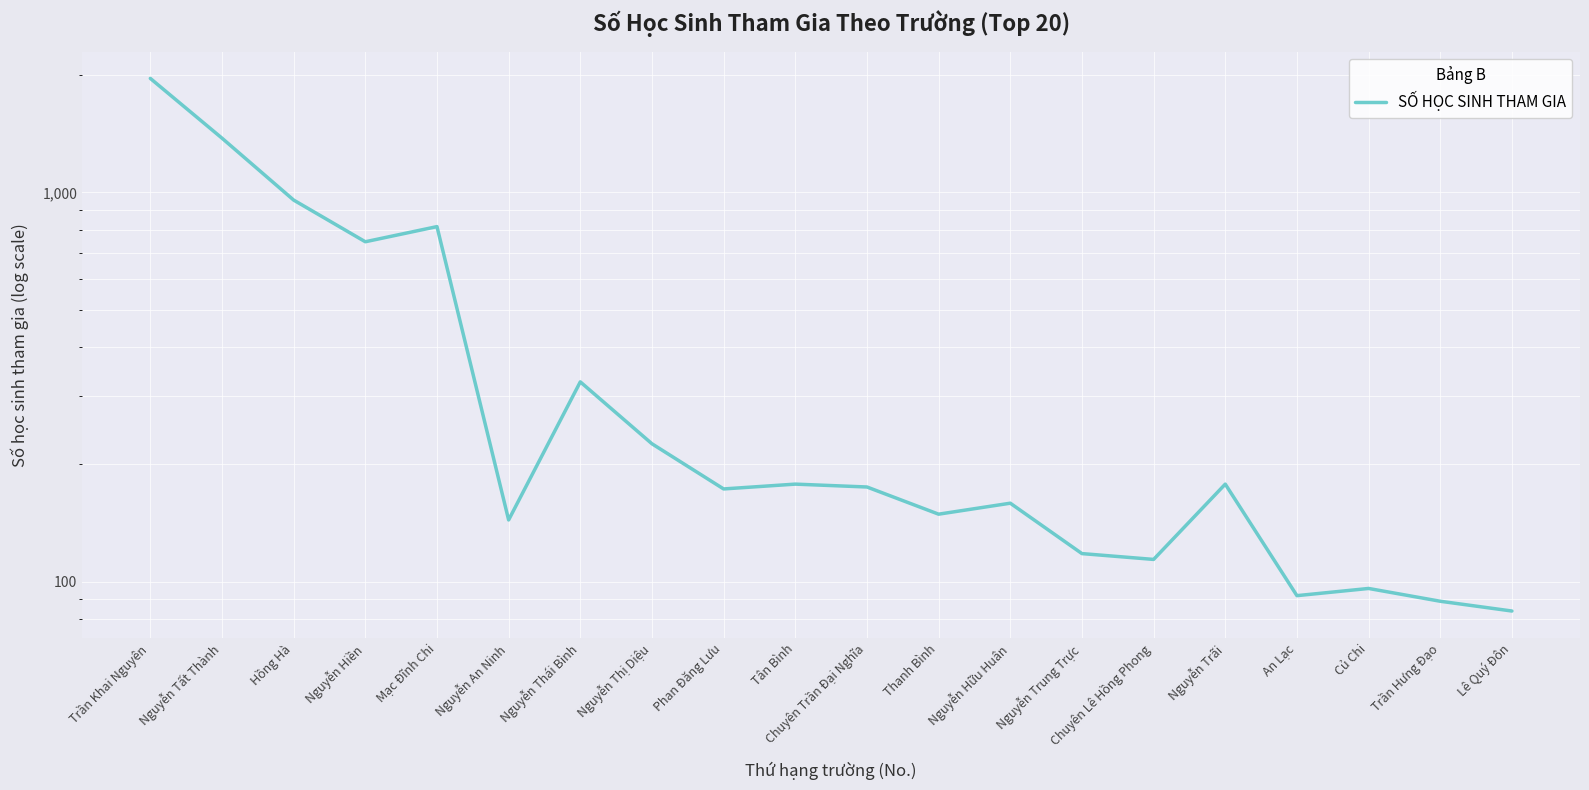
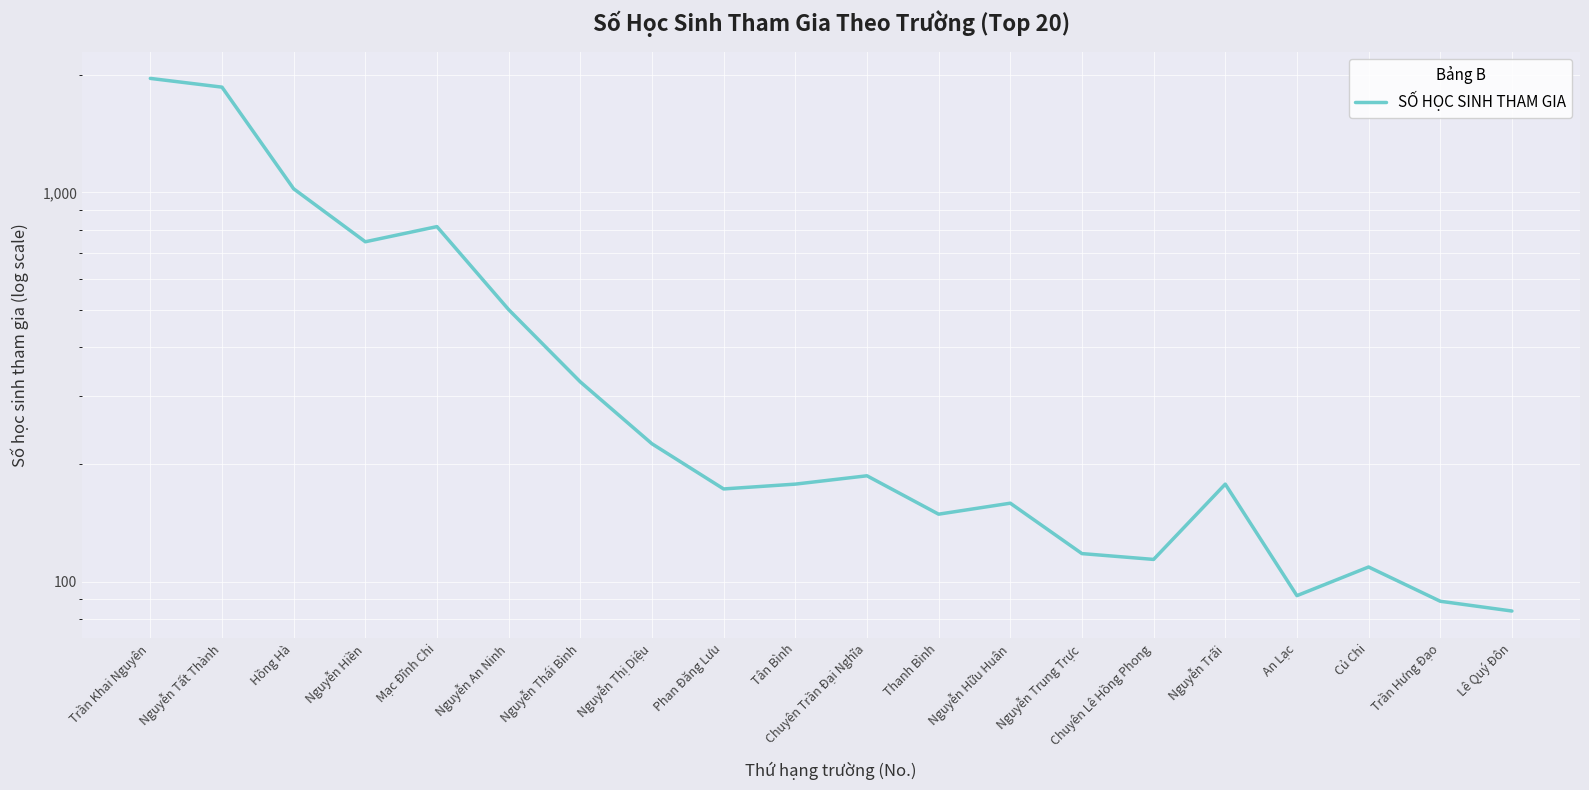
Nguyễn Tất Thành: 1,380 -> 1,900
Hồng Hà: 960 -> 1,020
Nguyễn An Ninh: 144 -> 500
Chuyên Trần Đại Nghĩa: 180 -> 190
Củ Chi: 96 -> 109
